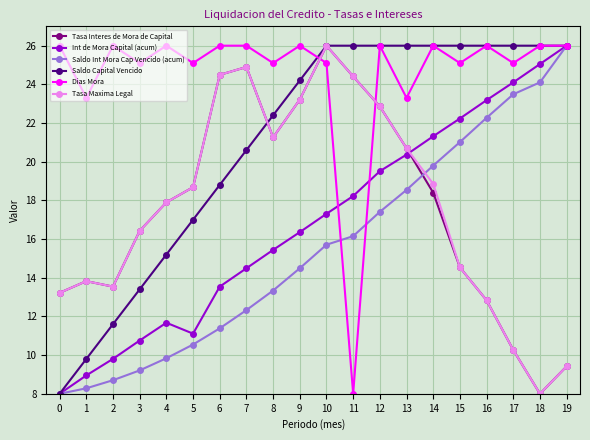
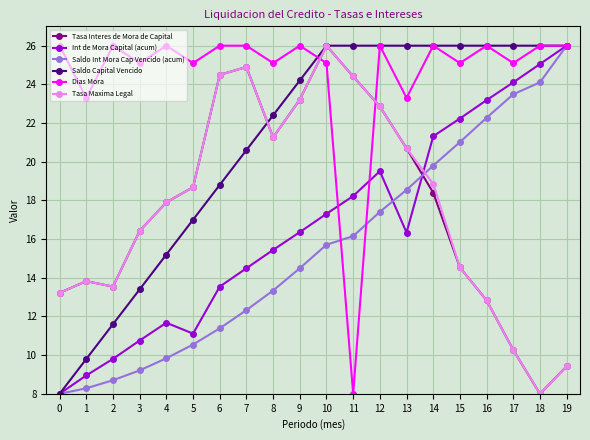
Int de Mora Capital (acum), 13: 20.4 -> 16.3
